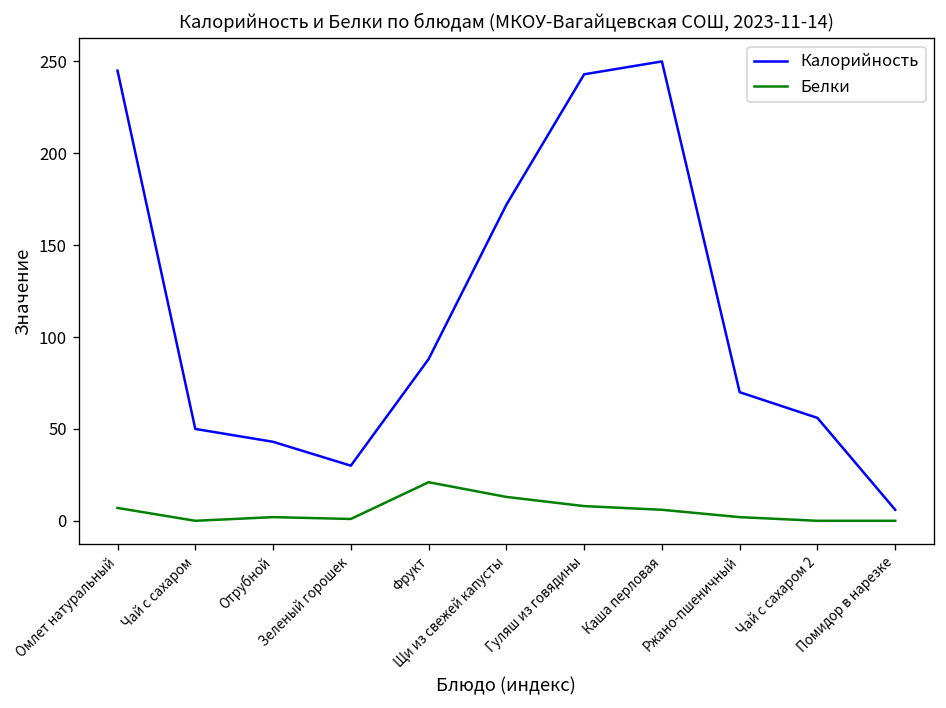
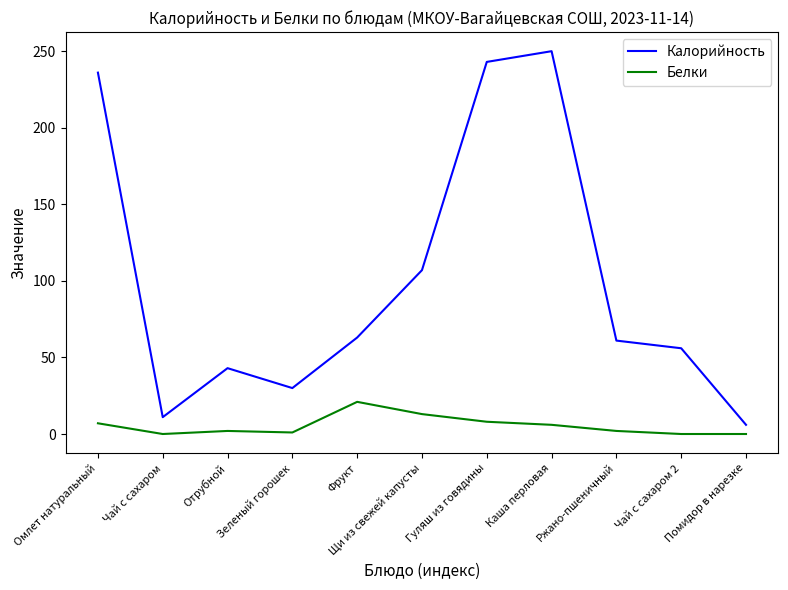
Калорийность, Омлет натуральный: 245 -> 236
Калорийность, Чай с сахаром: 50 -> 11
Калорийность, Фрукт: 88 -> 63
Калорийность, Щи из свежей капусты: 172 -> 107
Калорийность, Ржано-пшеничный: 70 -> 61
